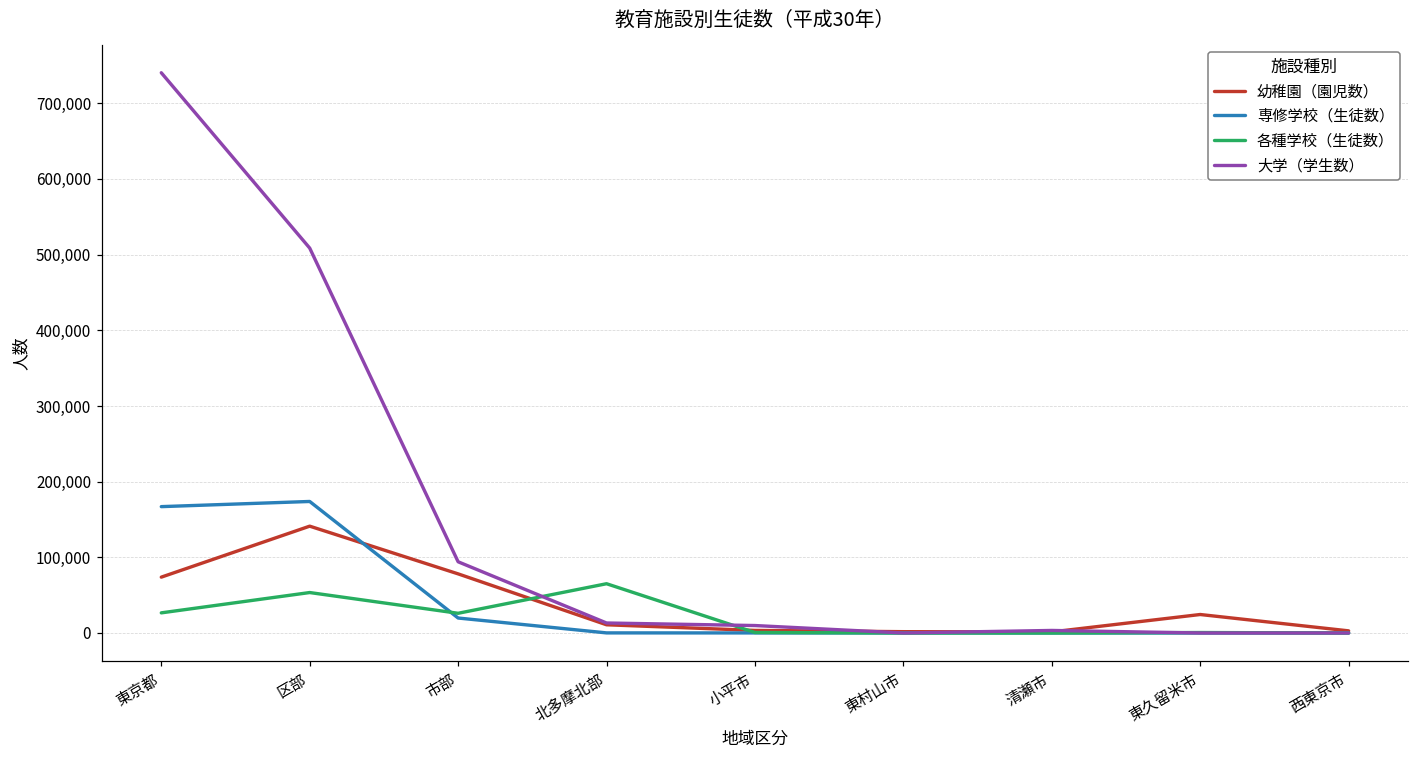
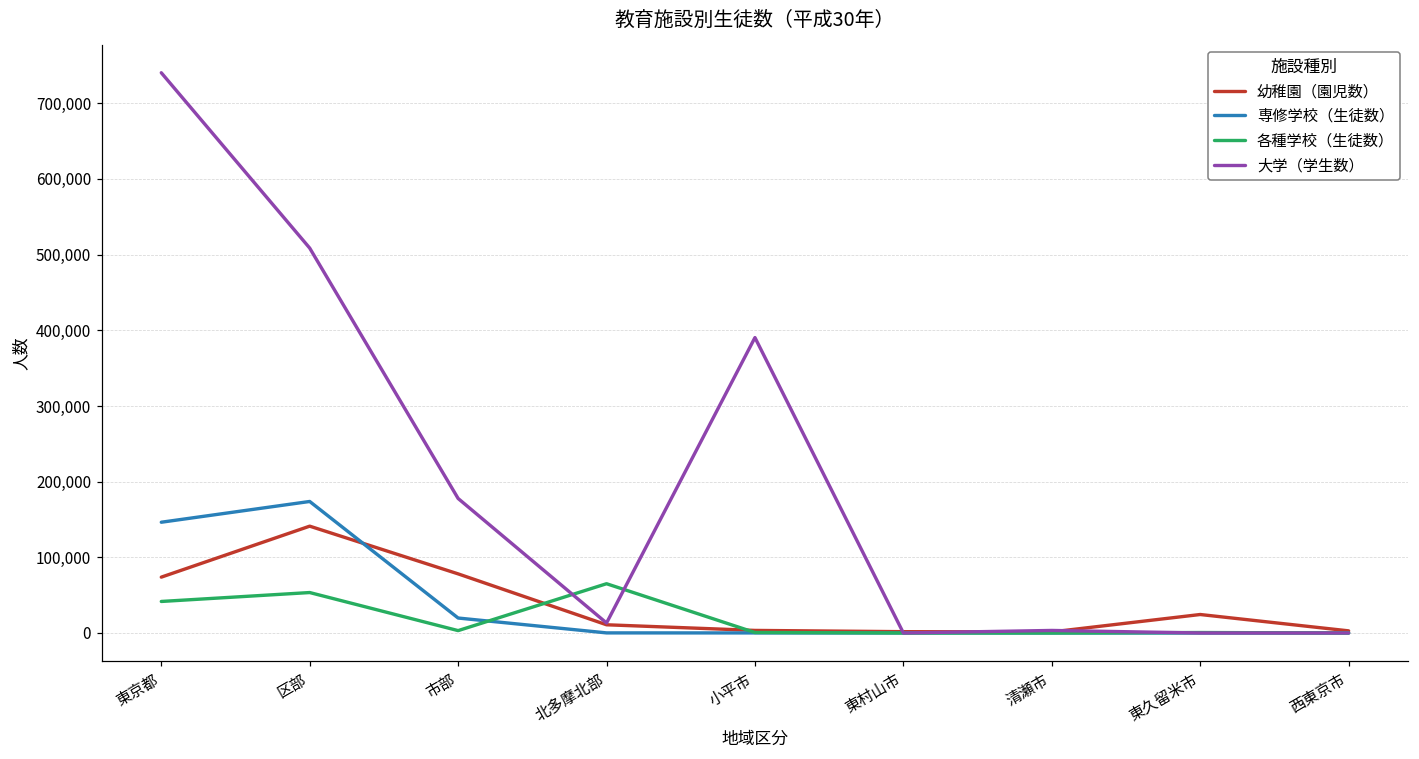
専修学校（生徒数）, 東京都: 170,000 -> 150,000
各種学校（生徒数）, 東京都: 30,000 -> 40,000
各種学校（生徒数）, 市部: 30,000 -> 0
大学（学生数）, 市部: 90,000 -> 180,000
大学（学生数）, 小平市: 10,000 -> 390,000
